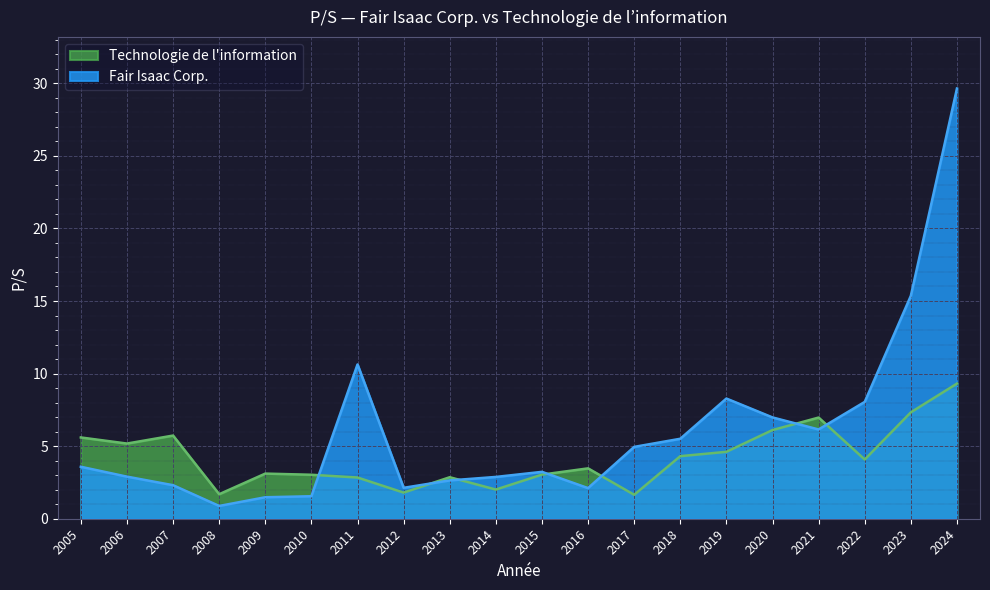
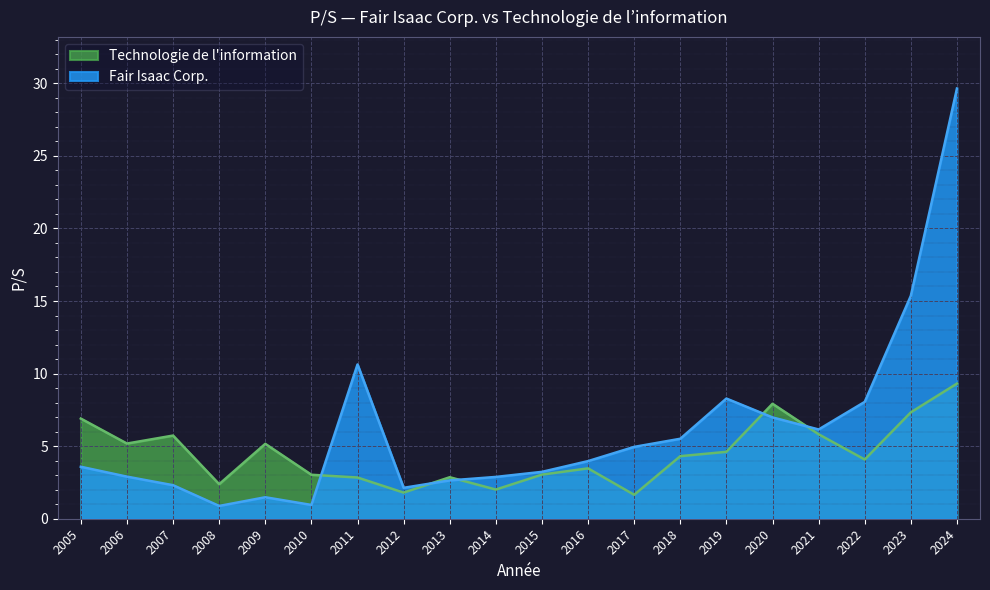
Technologie de l'information, 2005: 5.6 -> 6.9
Technologie de l'information, 2008: 1.7 -> 2.4
Technologie de l'information, 2009: 3.1 -> 5.2
Fair Isaac Corp., 2010: 1.6 -> 1.0
Fair Isaac Corp., 2016: 2.1 -> 4.0
Technologie de l'information, 2020: 6.1 -> 7.9
Technologie de l'information, 2021: 7.0 -> 5.8
